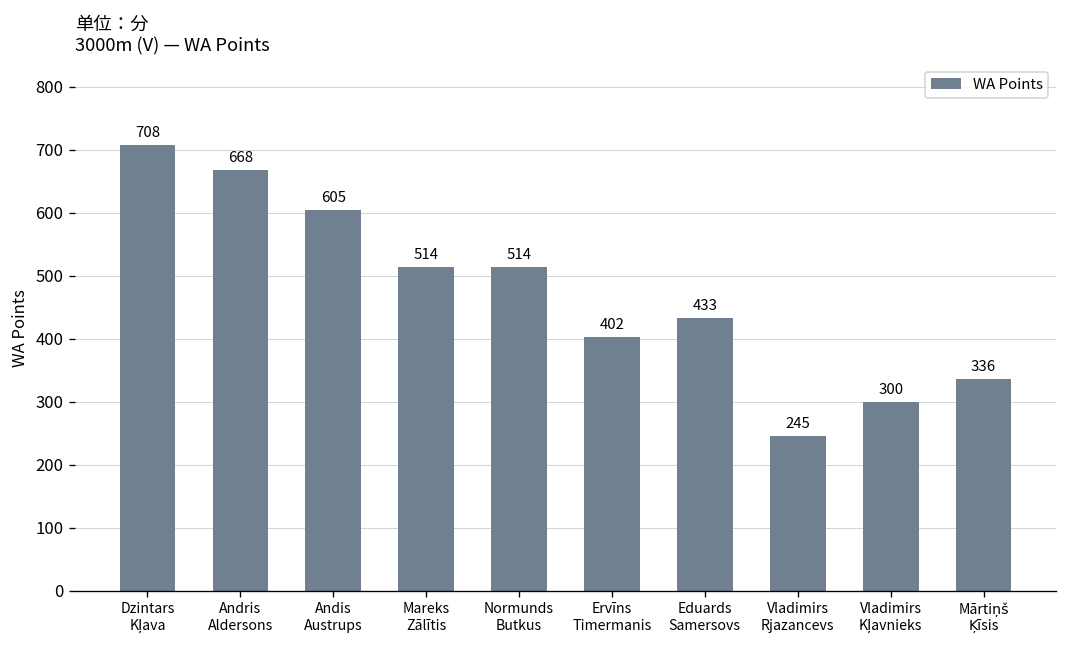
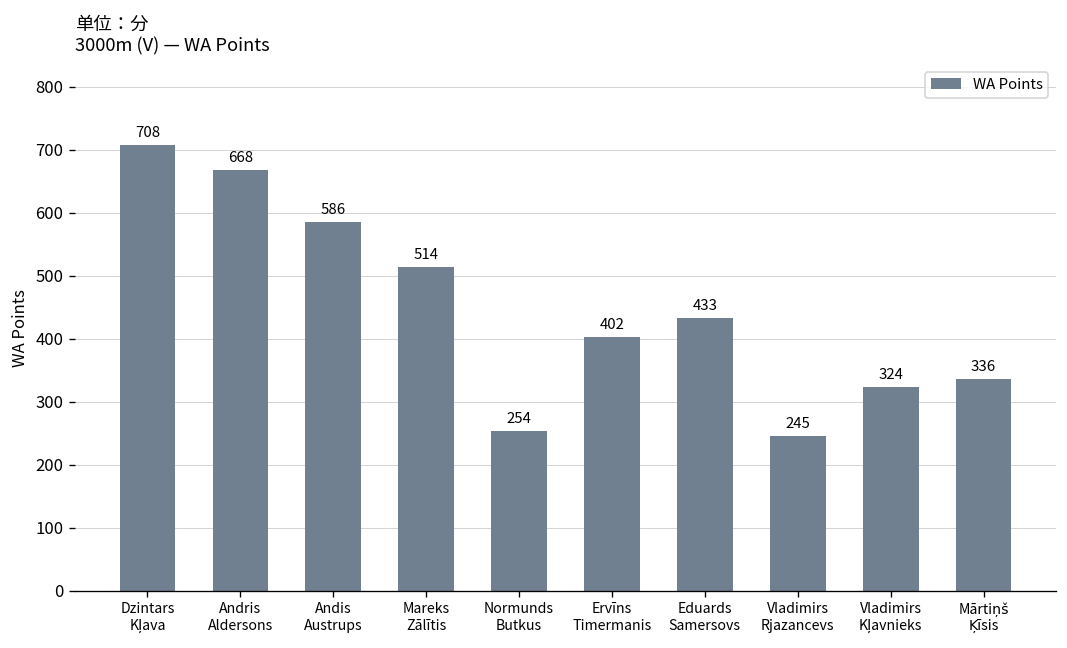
Andis Austrups: 605 -> 586
Normunds Butkus: 514 -> 254
Vladimirs Kļavnieks: 300 -> 324
